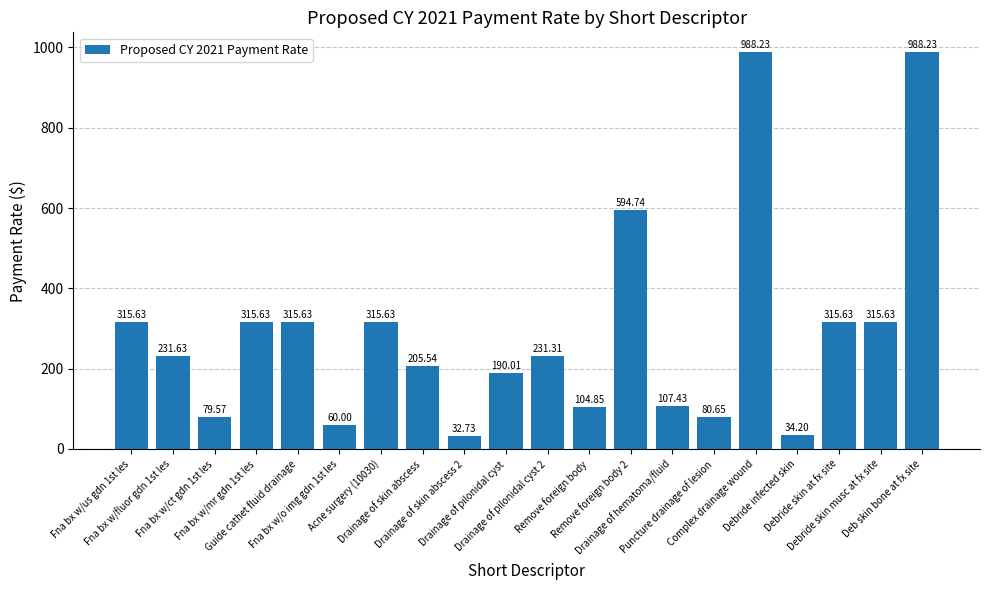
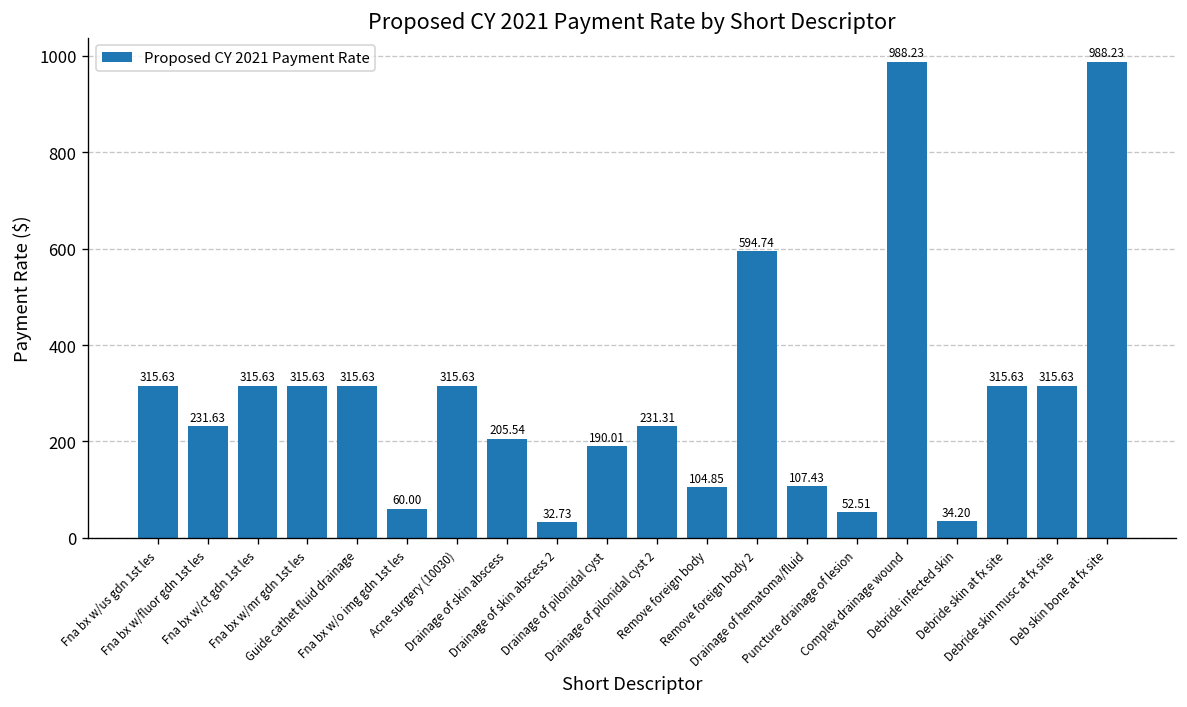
Fna bx w/ct gdn 1st les: 79.57 -> 315.63
Puncture drainage of lesion: 80.65 -> 52.51
